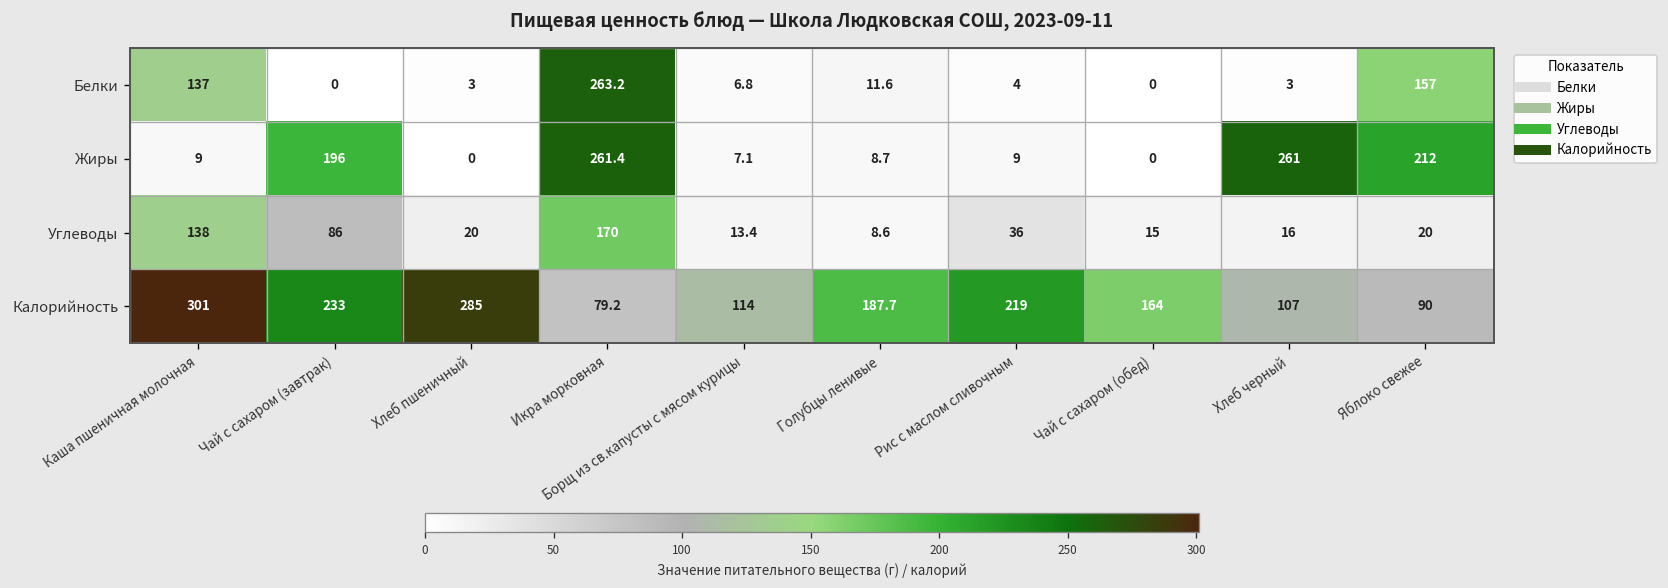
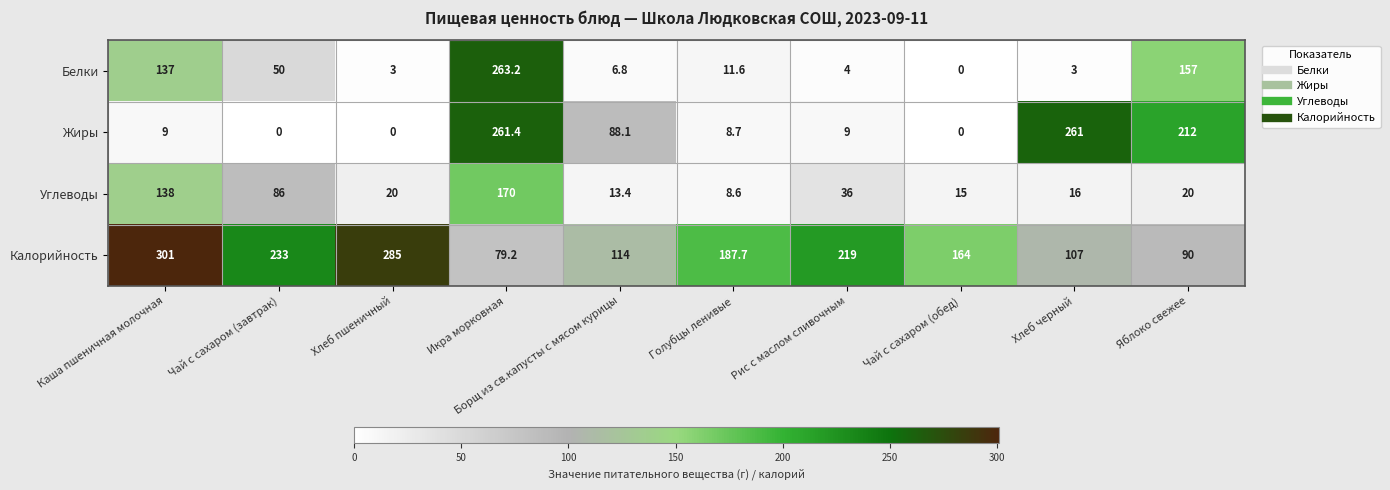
Белки, Чай с сахаром (завтрак): 0 -> 50
Жиры, Чай с сахаром (завтрак): 196 -> 0
Жиры, Борщ из св.капусты с мясом курицы: 7.1 -> 88.1
